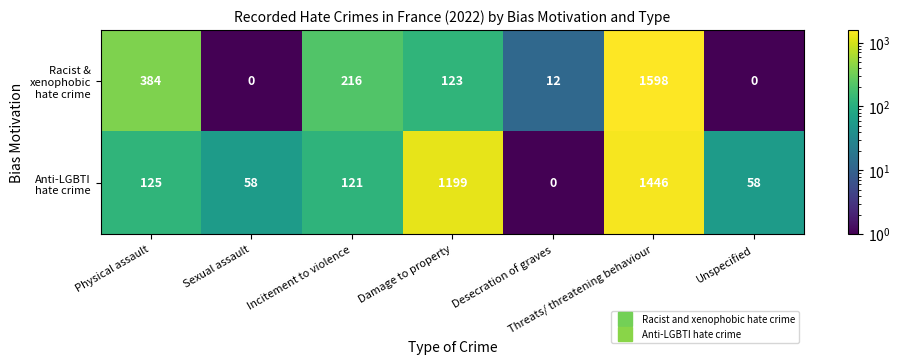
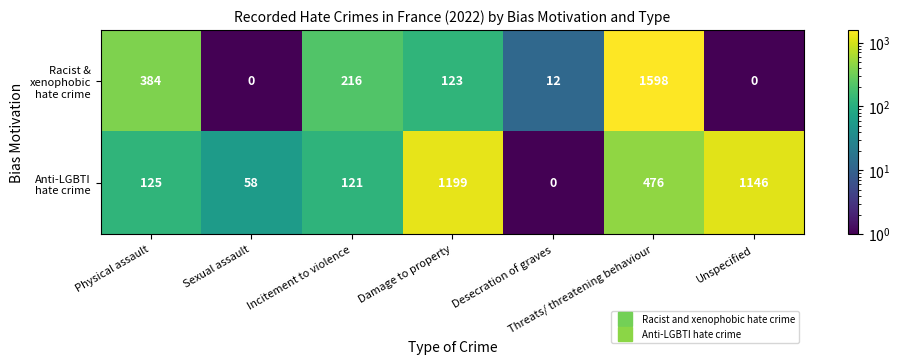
Anti-LGBTI hate crime, Threats/ threatening behaviour: 1446 -> 476
Anti-LGBTI hate crime, Unspecified: 58 -> 1146
